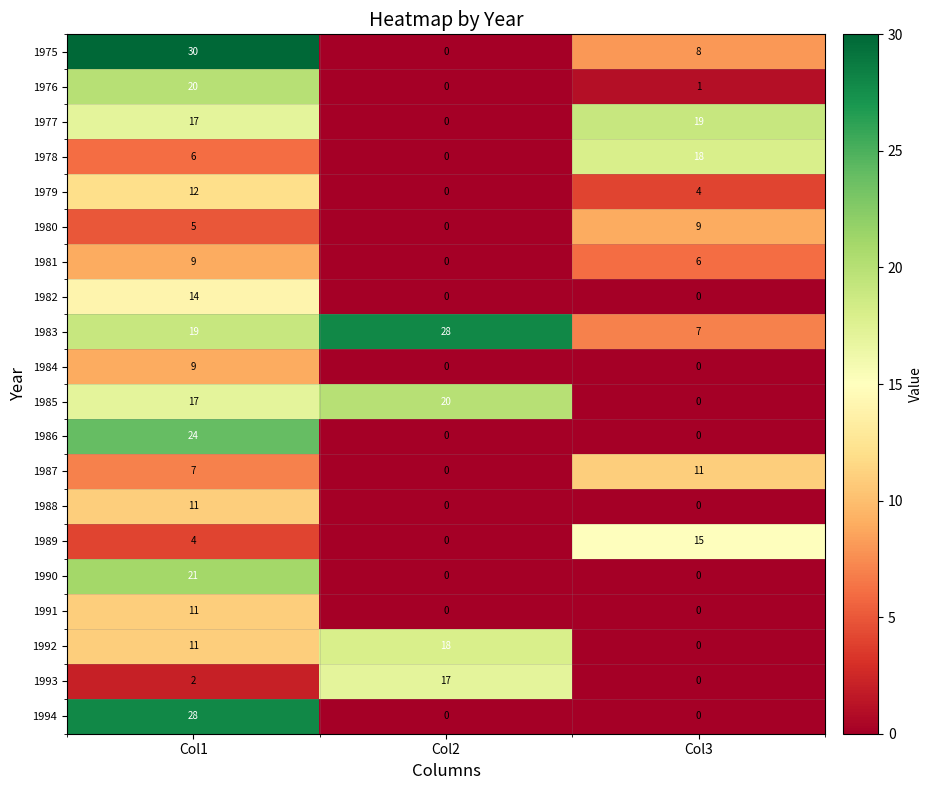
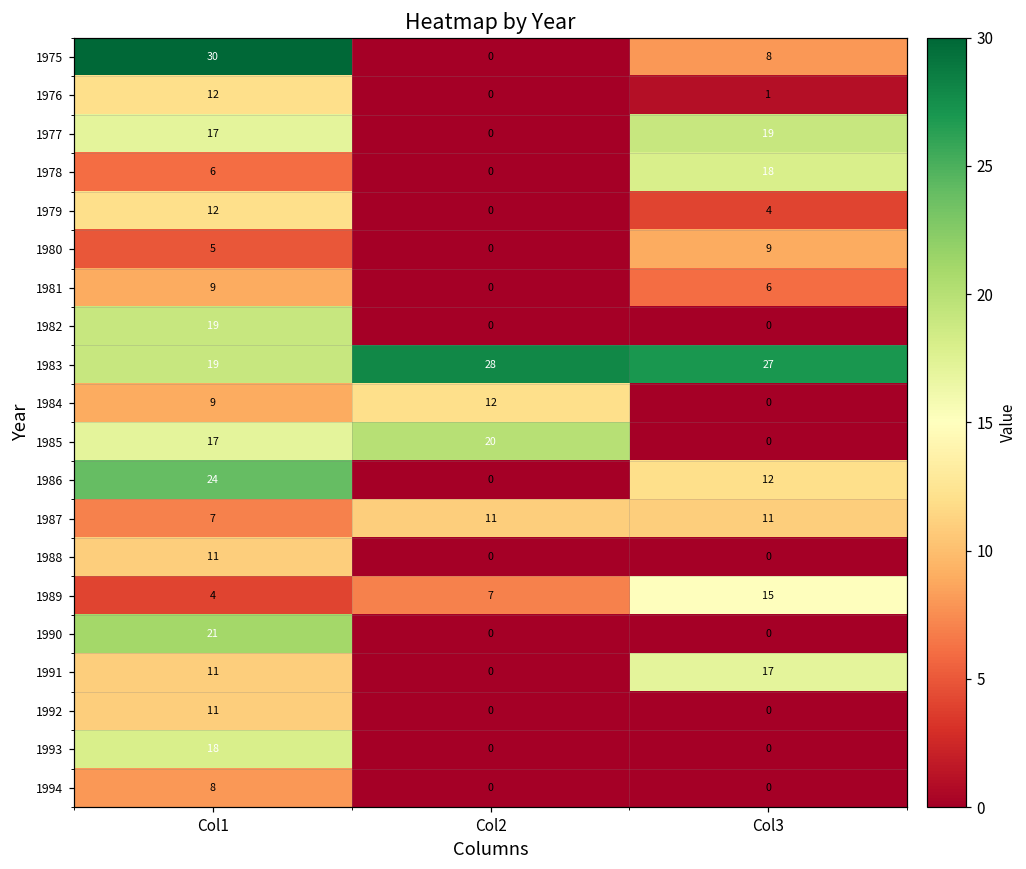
1976, Col1: 20 -> 12
1982, Col1: 14 -> 19
1983, Col3: 7 -> 27
1984, Col2: 0 -> 12
1986, Col3: 0 -> 12
1987, Col2: 0 -> 11
1989, Col2: 0 -> 7
1991, Col3: 0 -> 17
1992, Col2: 18 -> 0
1993, Col1: 2 -> 18
1993, Col2: 17 -> 0
1994, Col1: 28 -> 8
